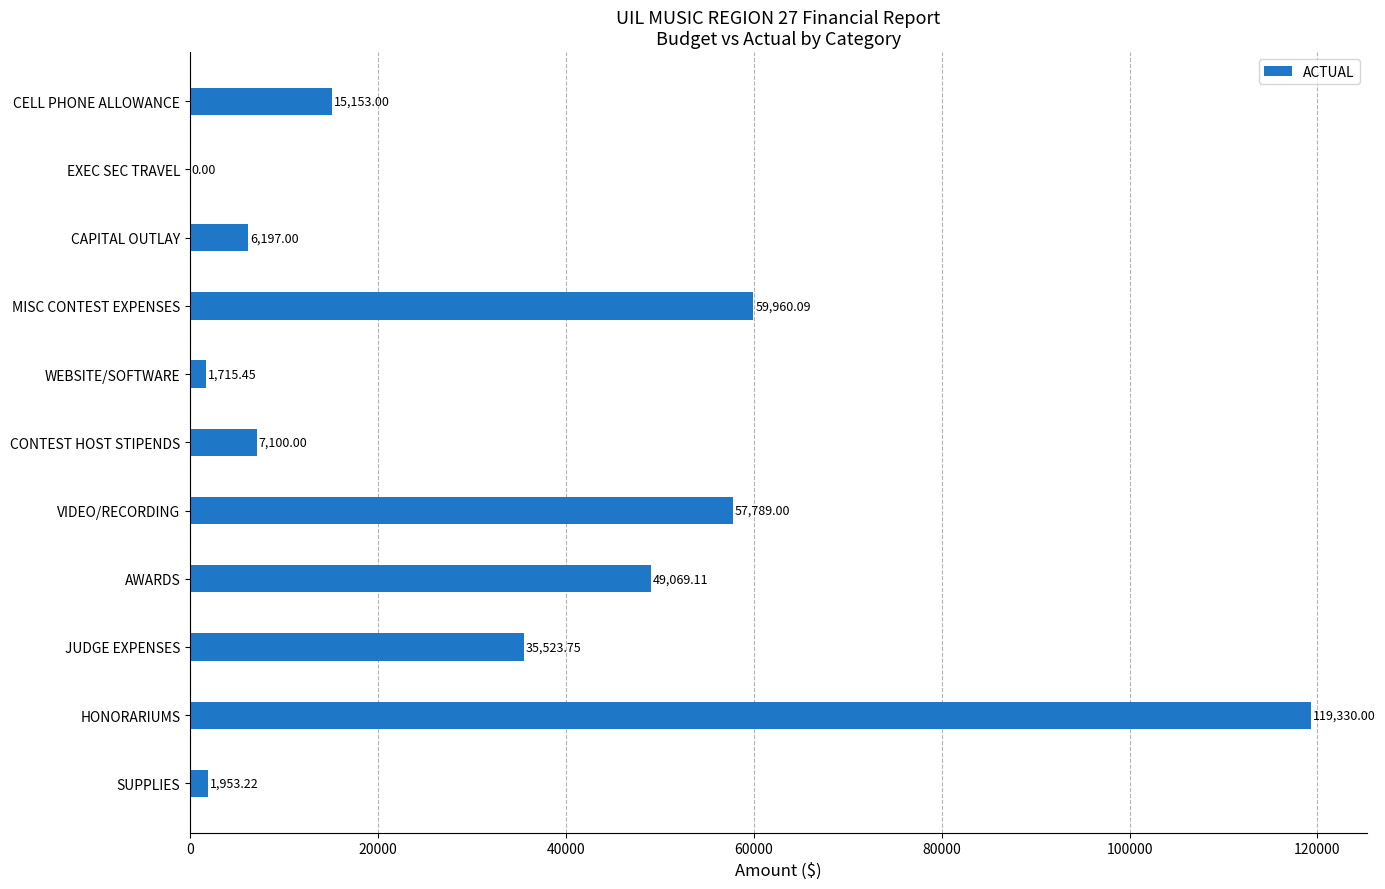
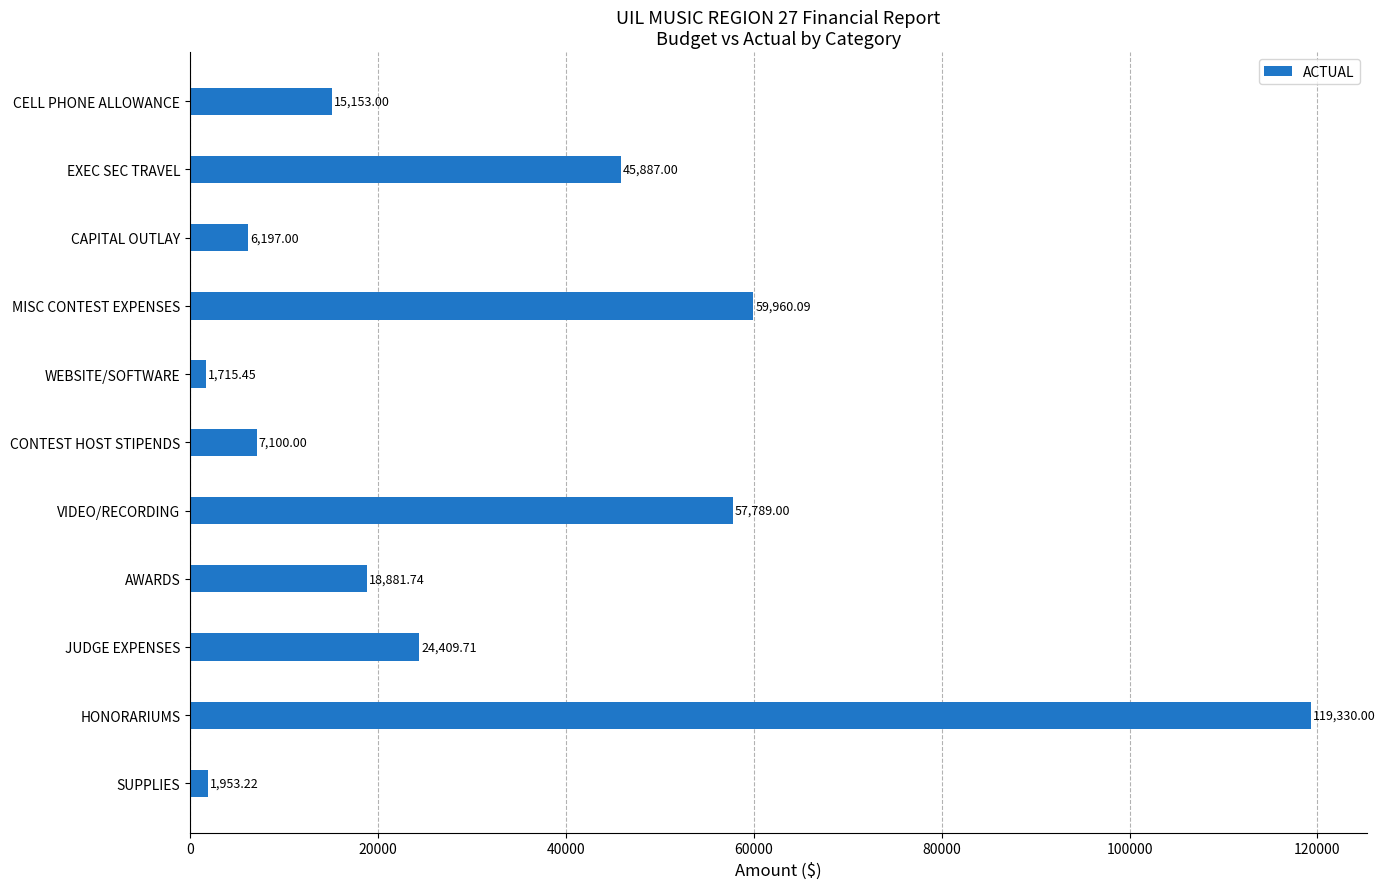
EXEC SEC TRAVEL: 0.00 -> 45,887.00
AWARDS: 49,069.11 -> 18,881.74
JUDGE EXPENSES: 35,523.75 -> 24,409.71
